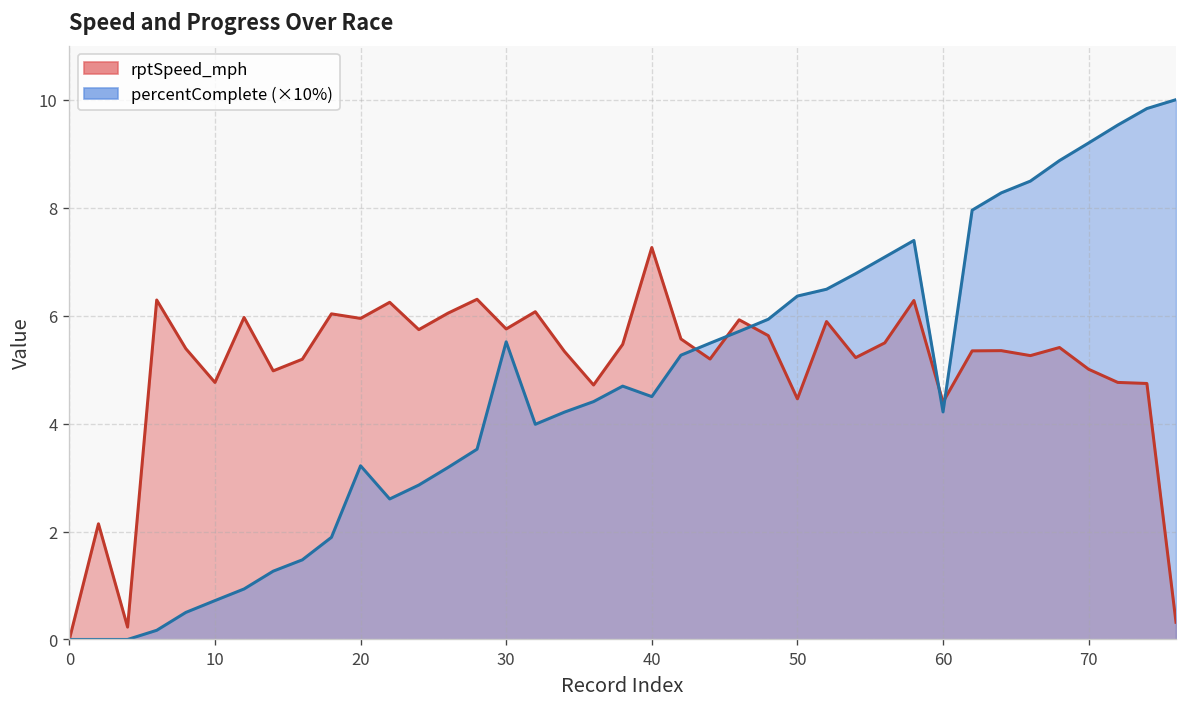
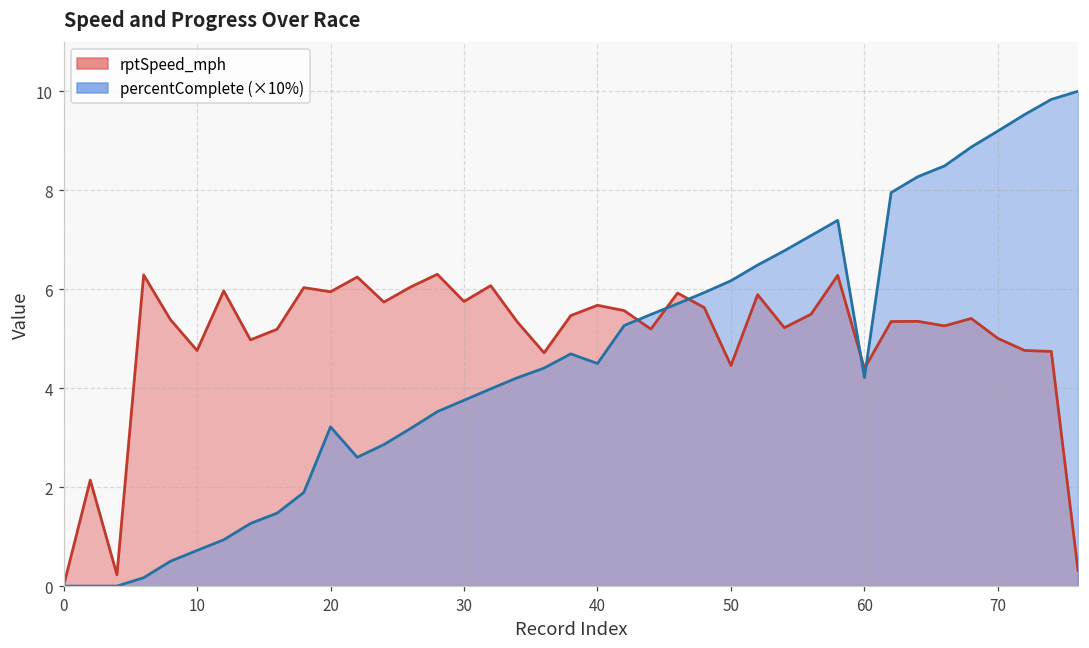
percentComplete (×10%), 30: 5.5 -> 3.8
rptSpeed_mph, 40: 7.3 -> 5.7
percentComplete (×10%), 50: 6.4 -> 6.2
